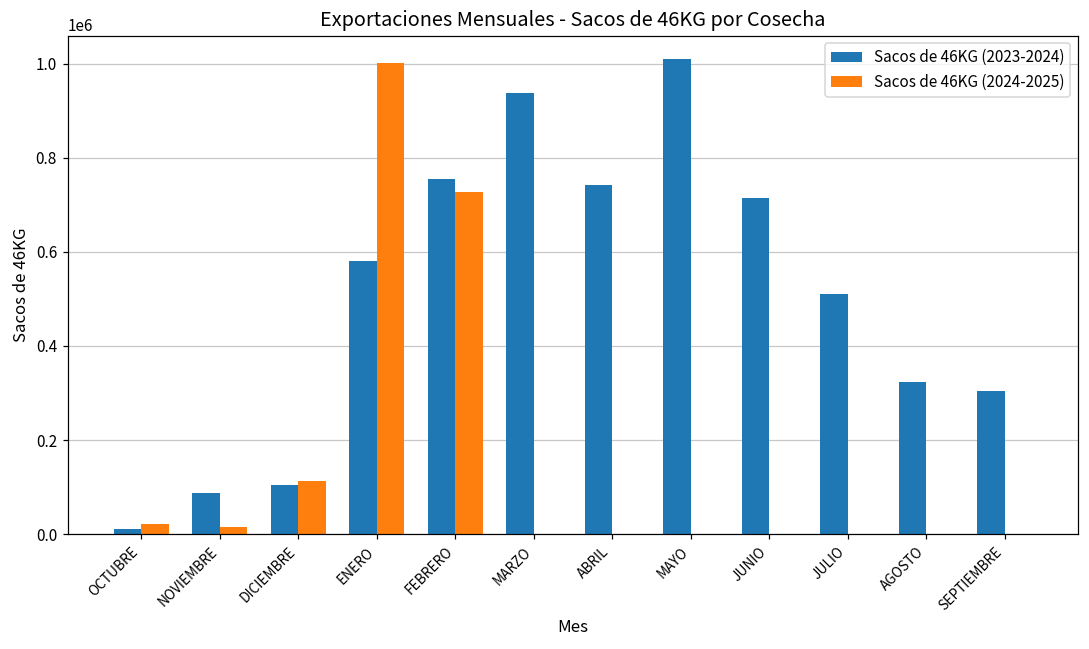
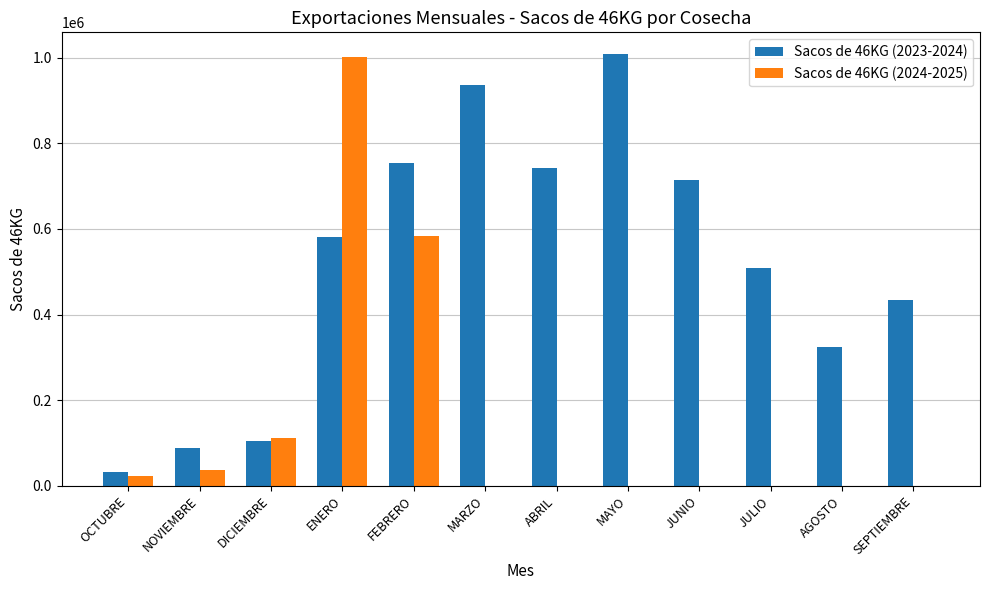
Sacos de 46KG (2023-2024), OCTUBRE: 10000 -> 30000
Sacos de 46KG (2024-2025), NOVIEMBRE: 10000 -> 40000
Sacos de 46KG (2024-2025), FEBRERO: 730000 -> 580000
Sacos de 46KG (2023-2024), SEPTIEMBRE: 300000 -> 440000
